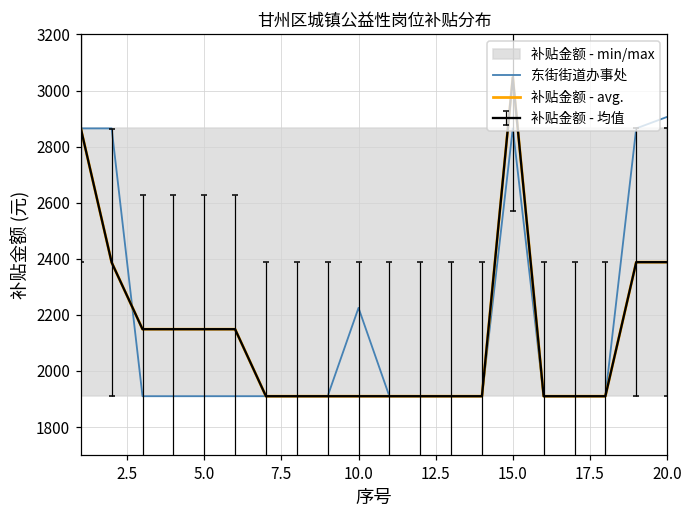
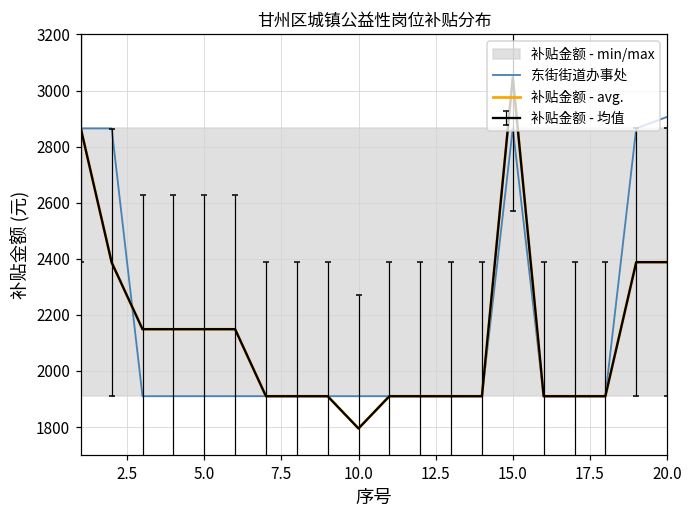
东街街道办事处, 10.0: 2230 -> 1910
补贴金额 - avg., 10.0: 1910 -> 1800
